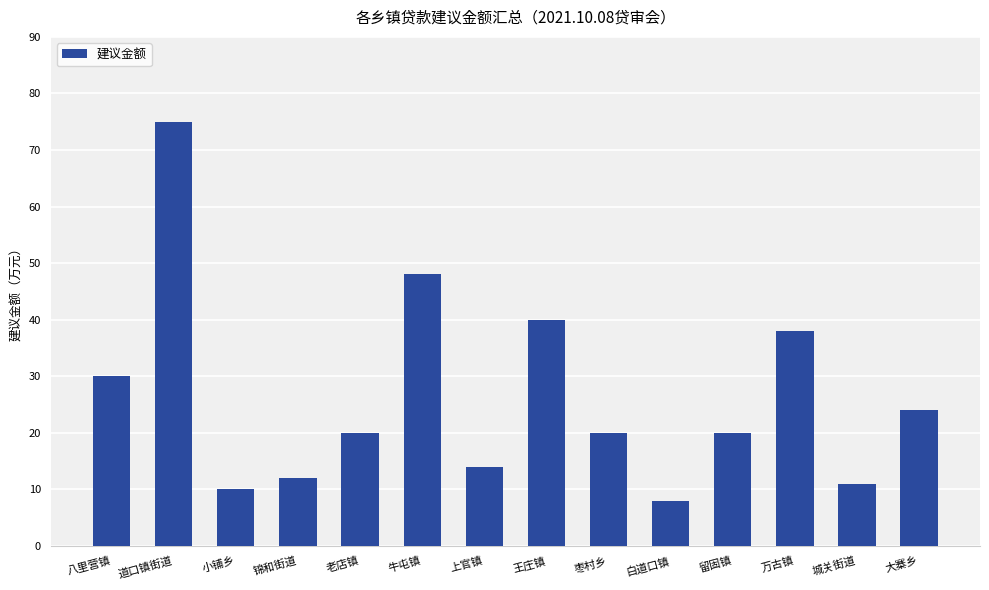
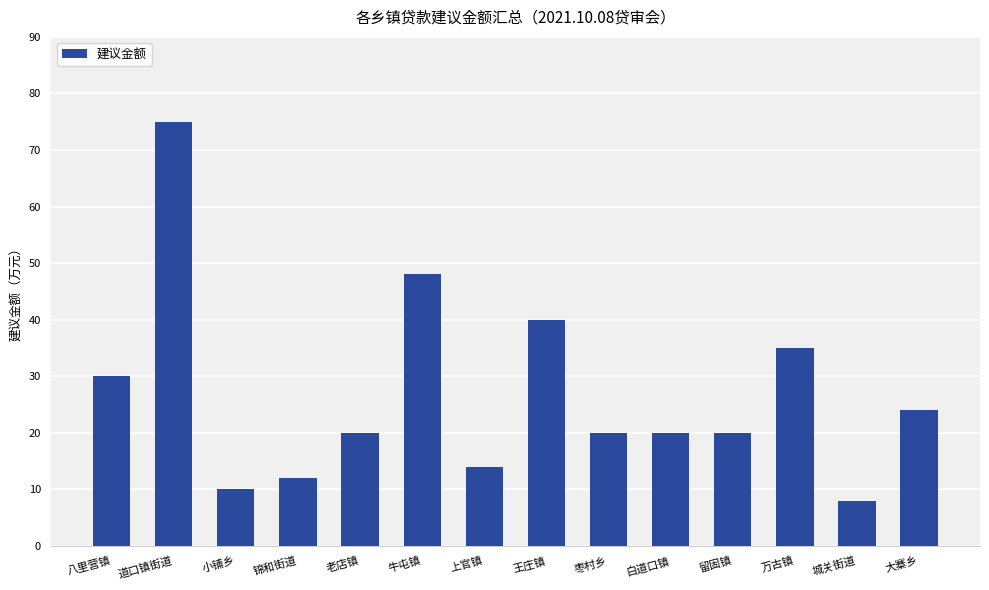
白道口镇: 8 -> 20
万古镇: 38 -> 35
城关街道: 11 -> 8
